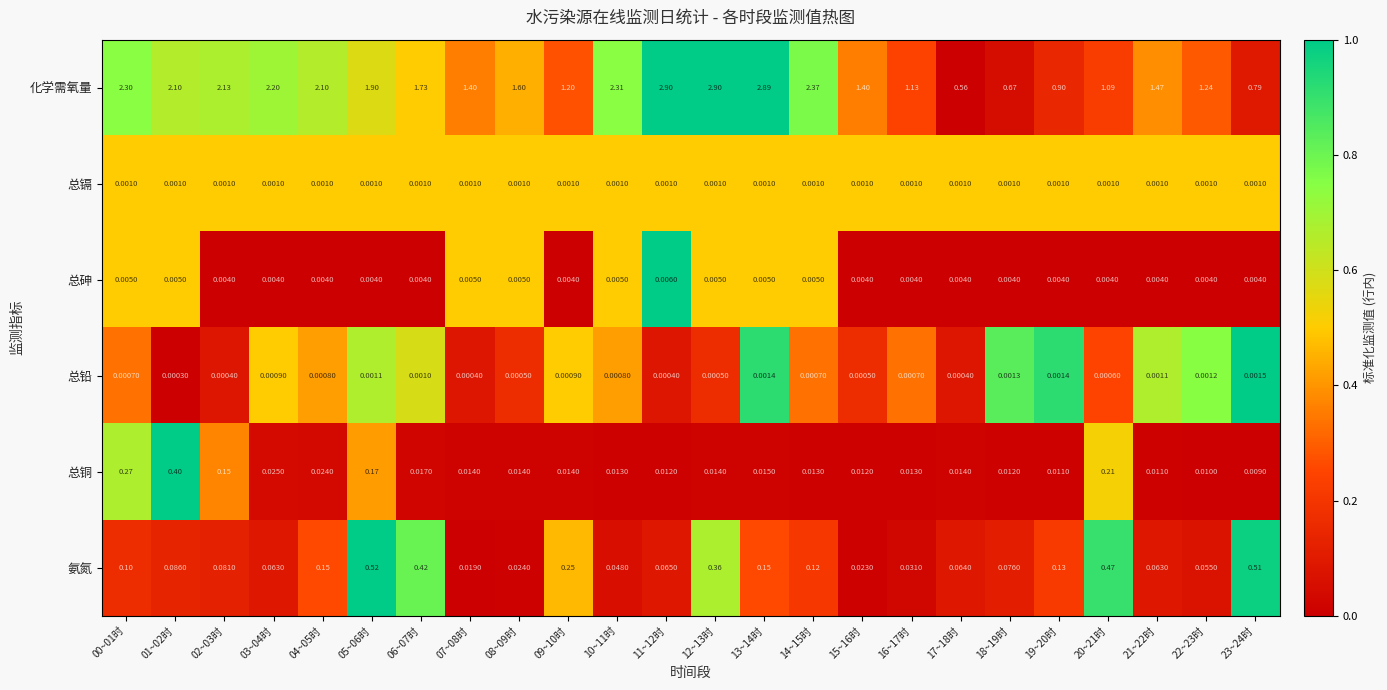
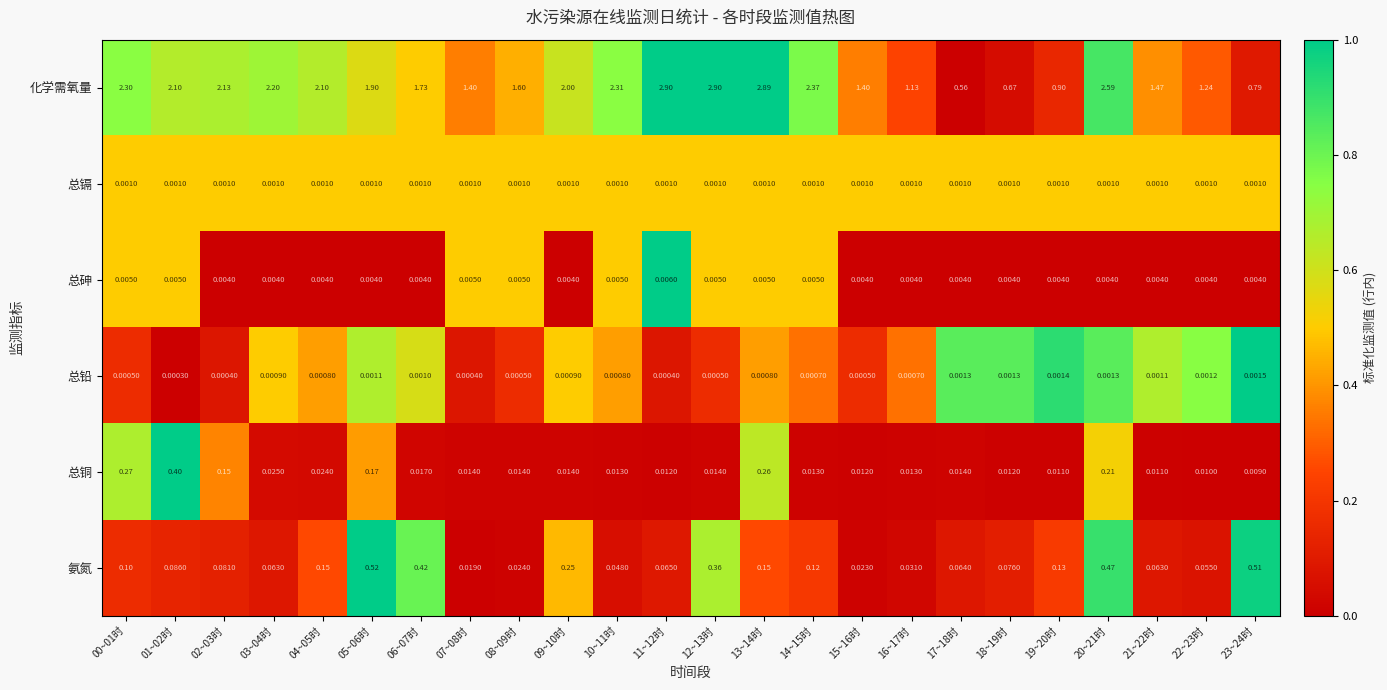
化学需氧量, 09~10时: 1.20 -> 2.00
化学需氧量, 20~21时: 1.09 -> 2.59
总铅, 00~01时: 0.00070 -> 0.00050
总铅, 13~14时: 0.0014 -> 0.00080
总铅, 17~18时: 0.00040 -> 0.0013
总铅, 20~21时: 0.00060 -> 0.0013
总铜, 13~14时: 0.0150 -> 0.26
